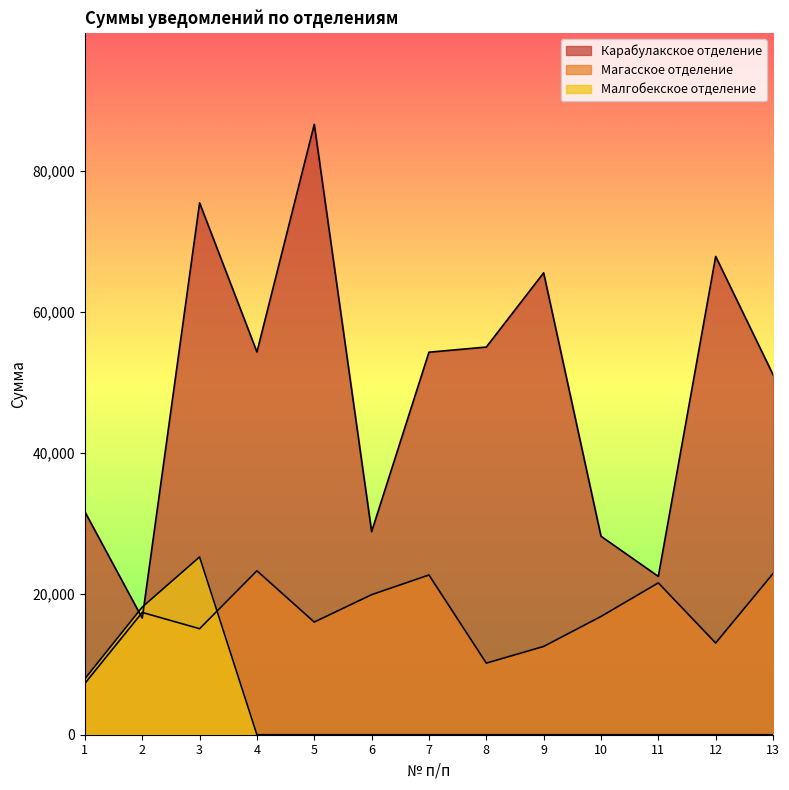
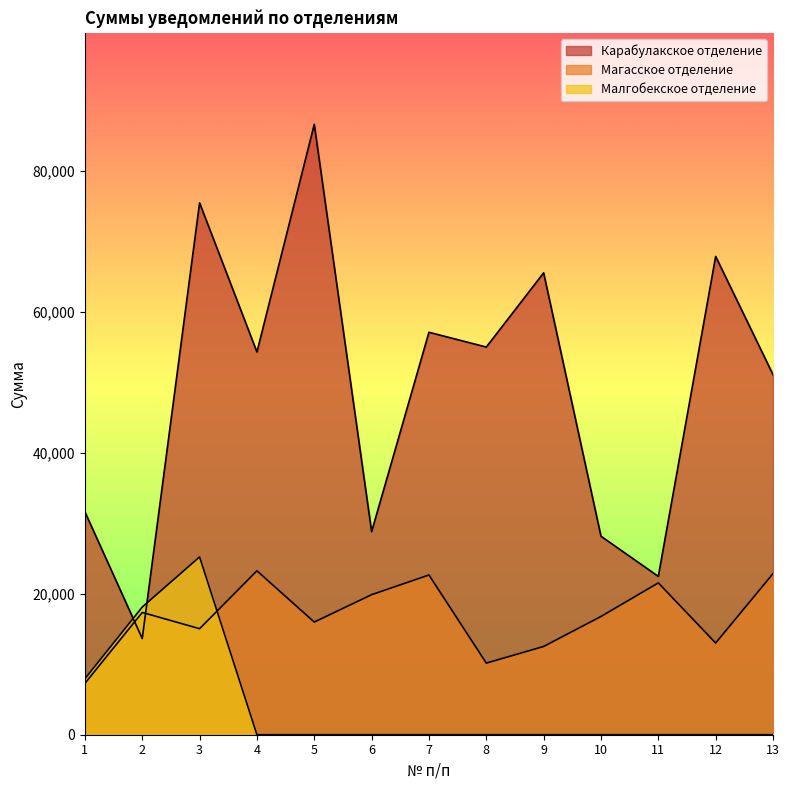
Карабулакское отделение, 2: 17,000 -> 14,000
Карабулакское отделение, 7: 54,000 -> 57,000
